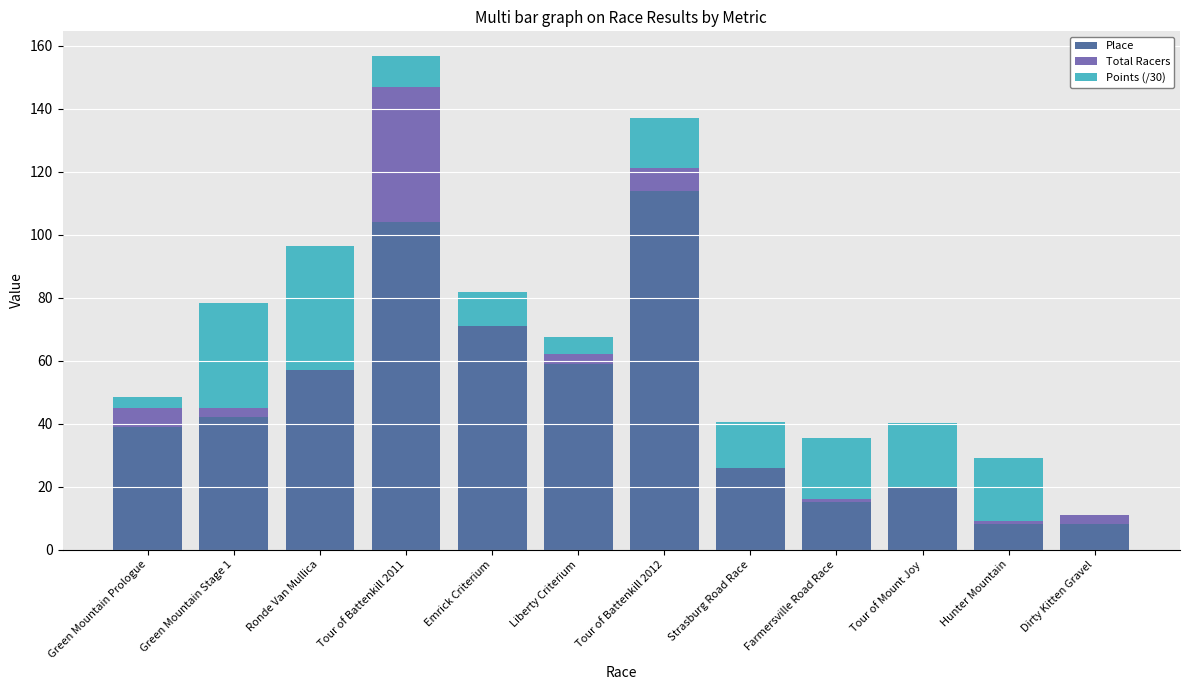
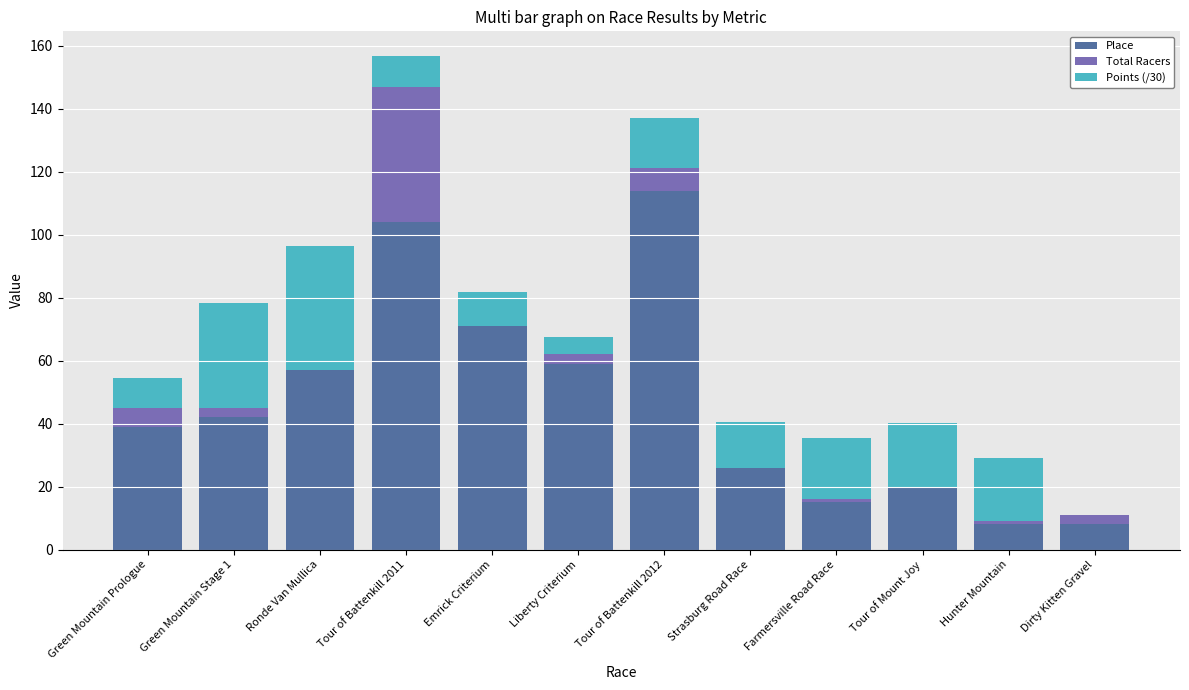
Points (/30), Green Mountain Prologue: 3 -> 9
